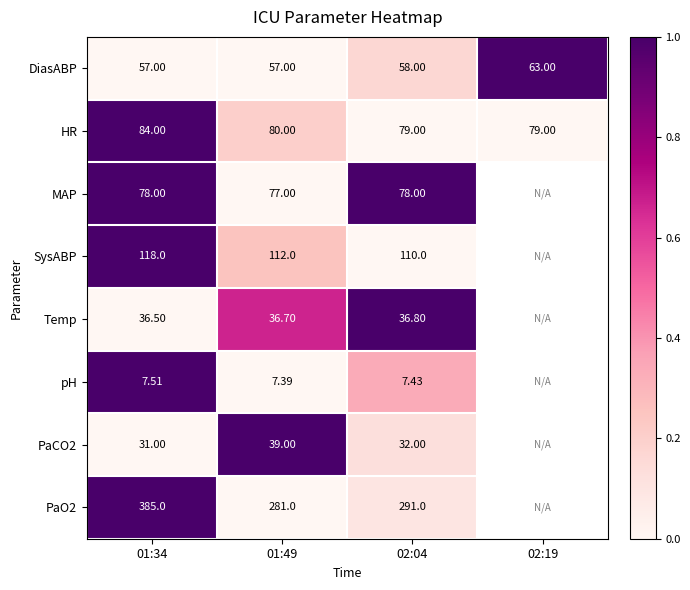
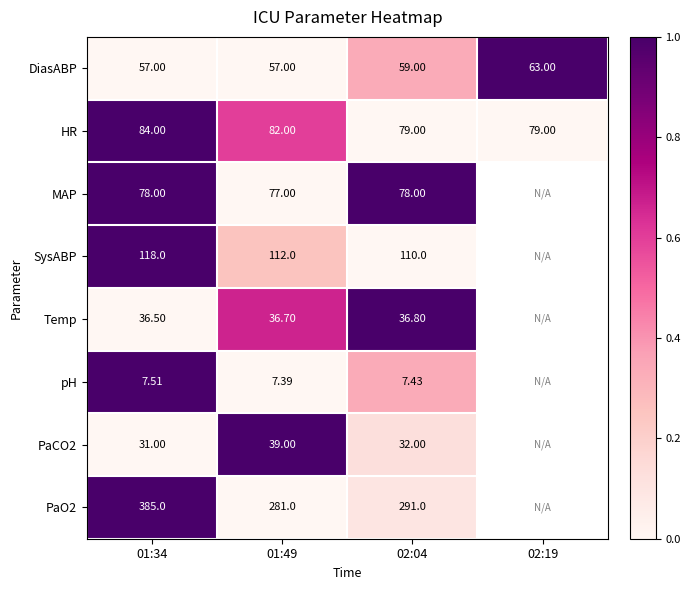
DiasABP, 02:04: 58.00 -> 59.00
HR, 01:49: 80.00 -> 82.00
